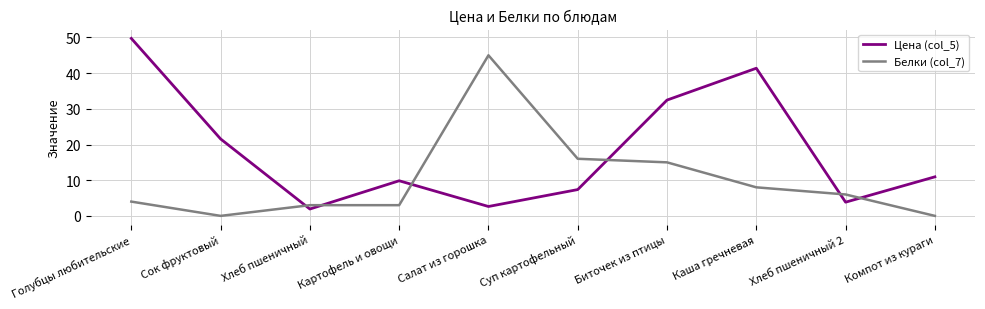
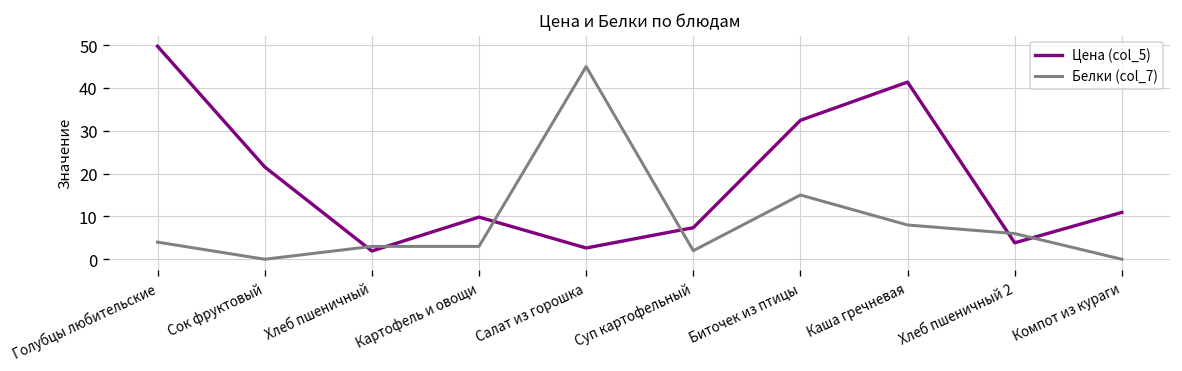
Белки (col_7), Суп картофельный: 16 -> 2
